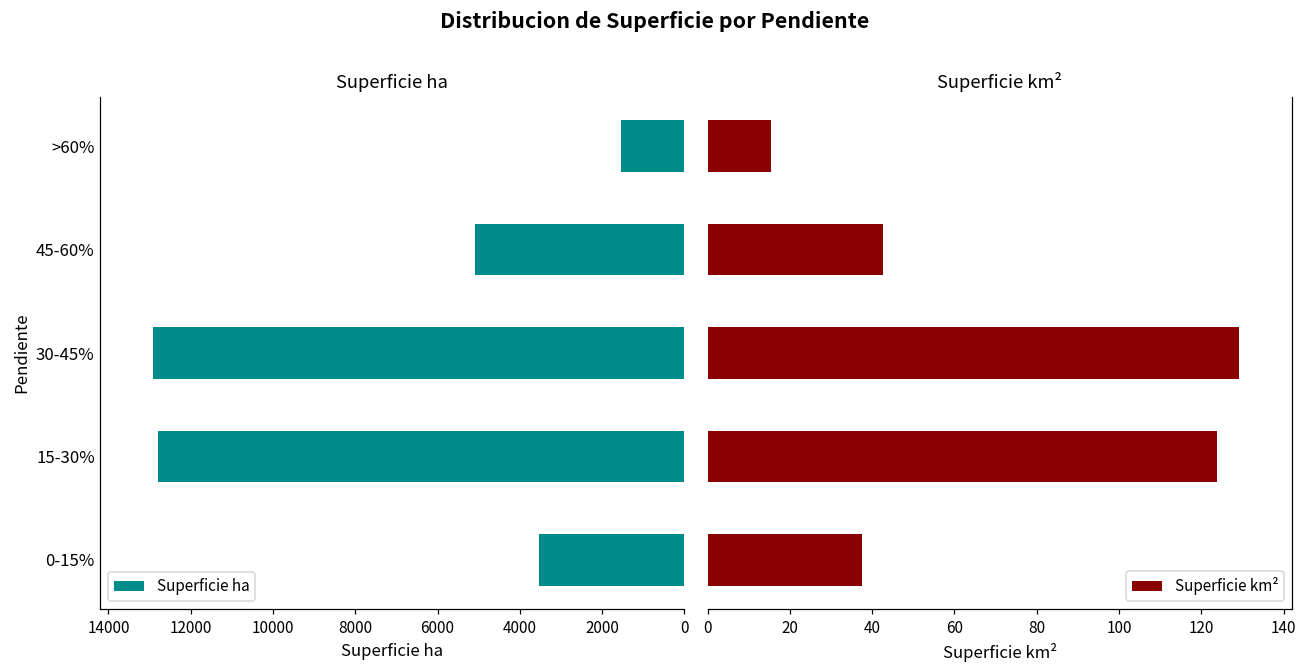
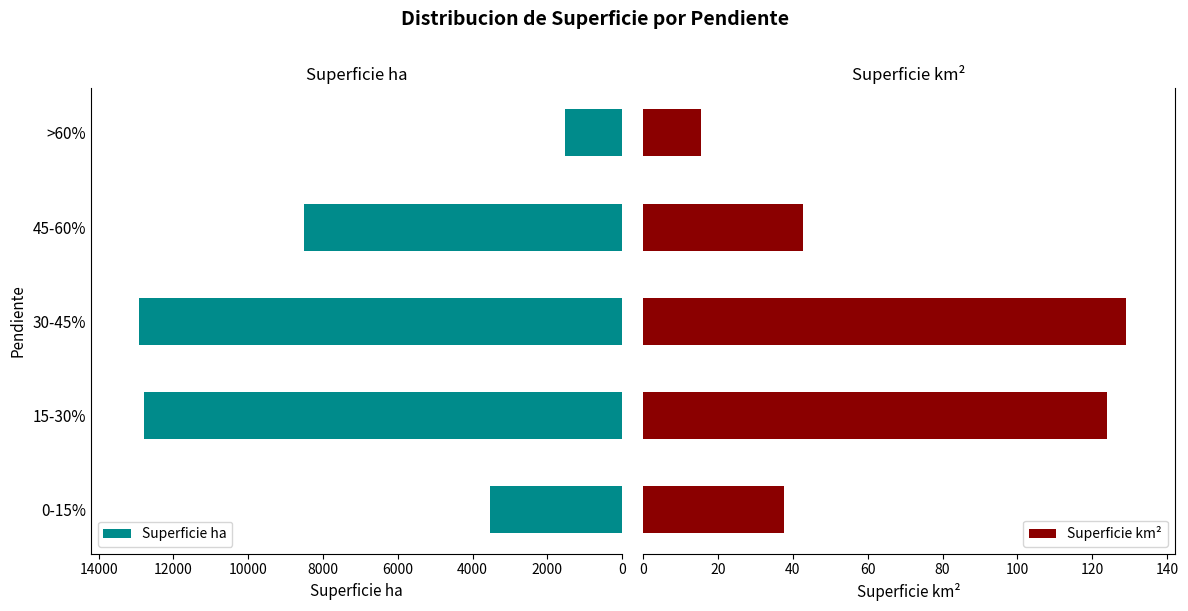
Superficie ha, 45-60%: 5100 -> 8500
